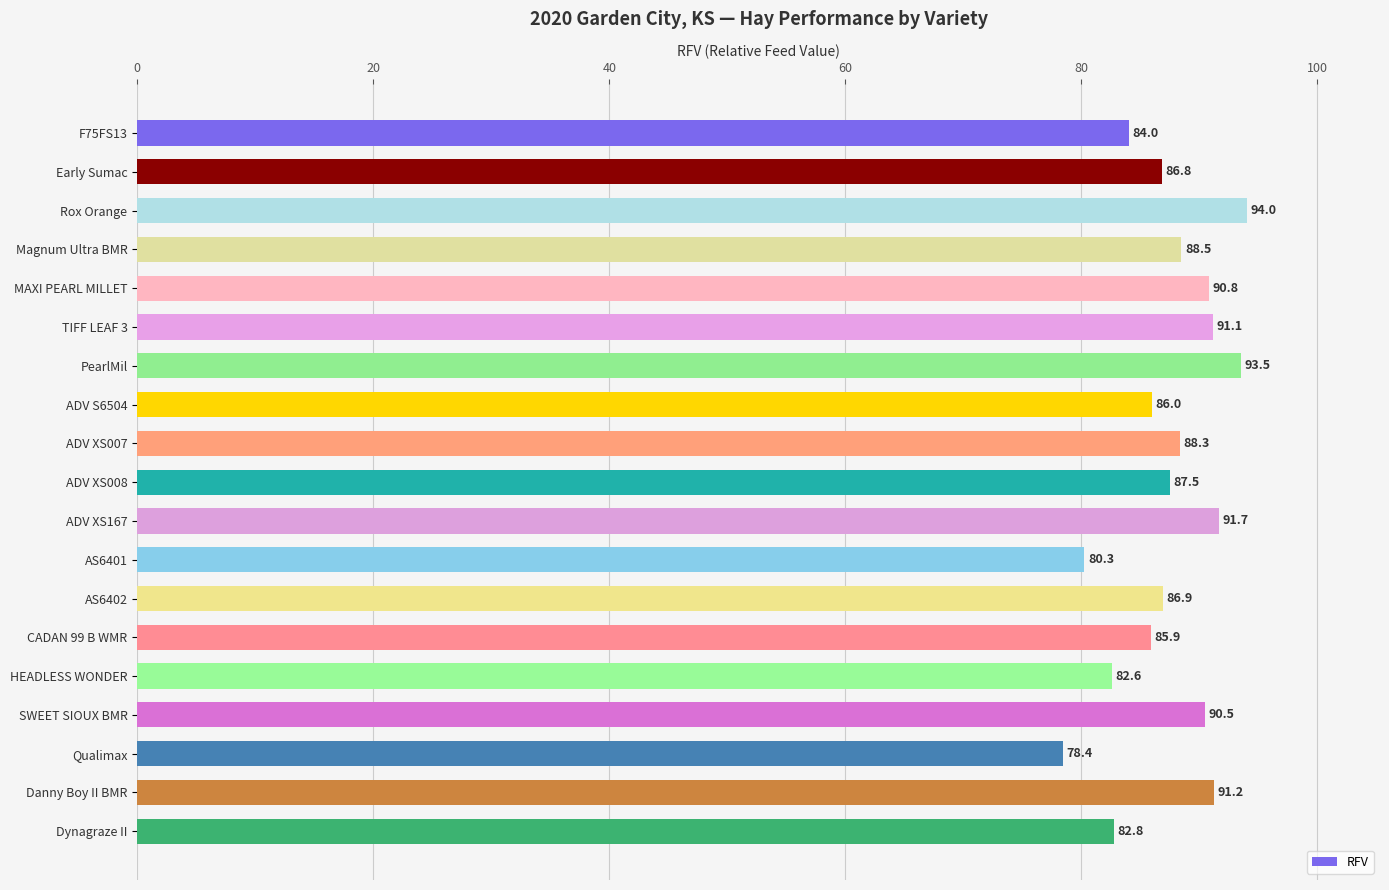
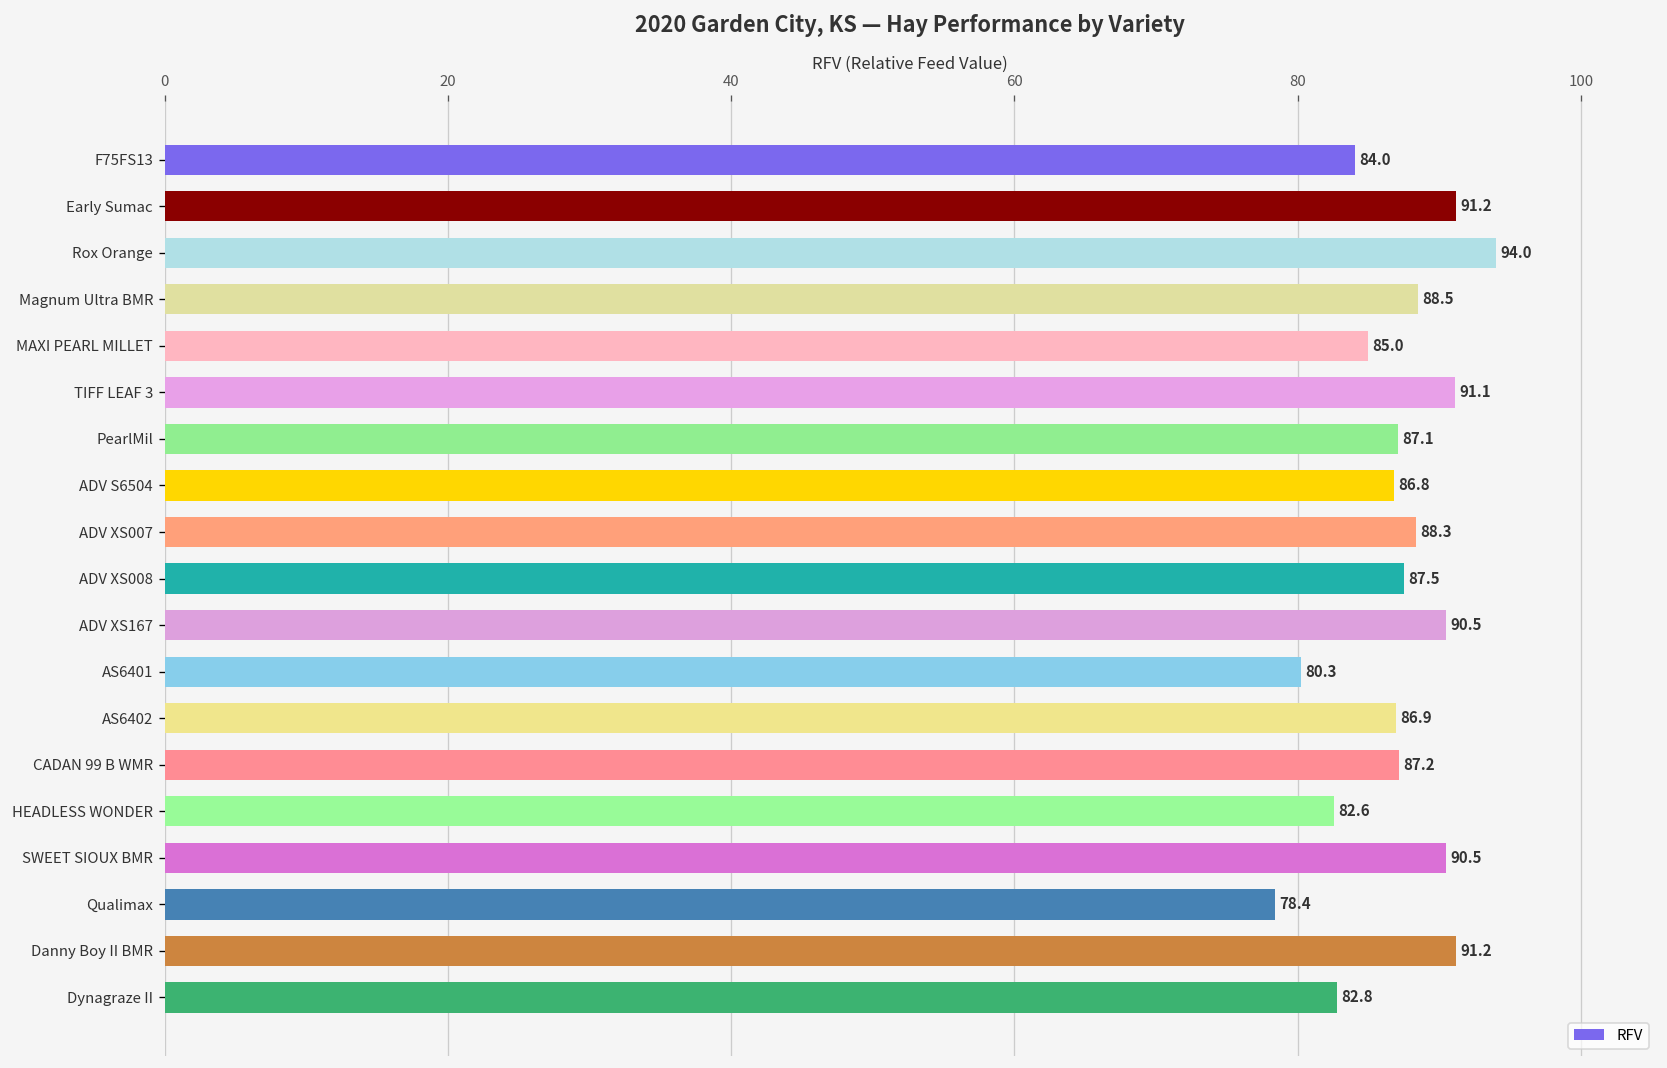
Early Sumac: 86.8 -> 91.2
MAXI PEARL MILLET: 90.8 -> 85.0
PearlMil: 93.5 -> 87.1
ADV S6504: 86.0 -> 86.8
ADV XS167: 91.7 -> 90.5
CADAN 99 B WMR: 85.9 -> 87.2
